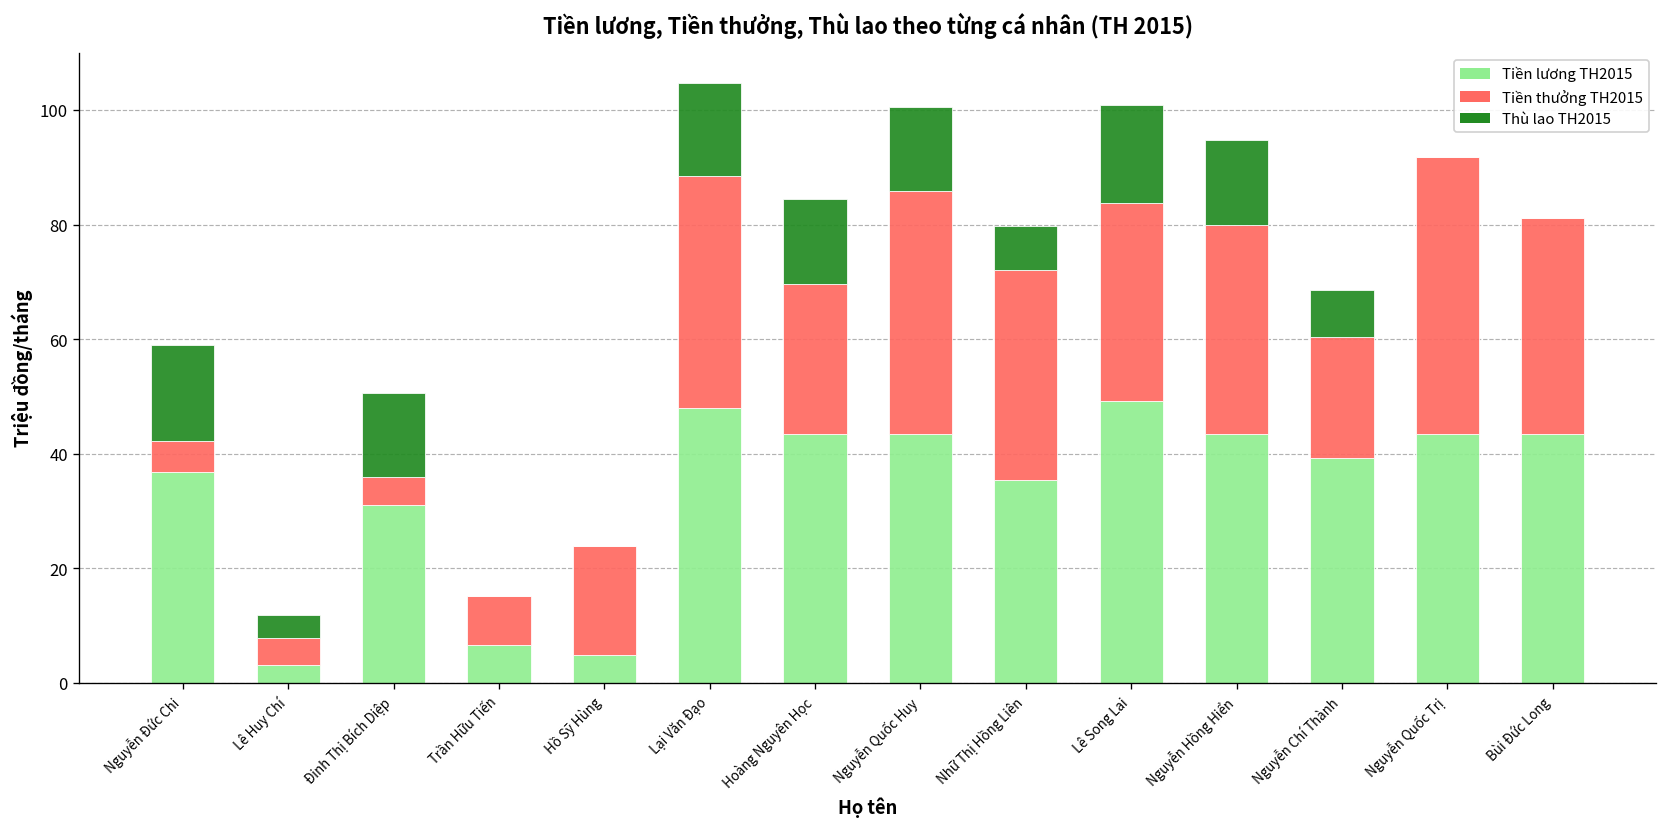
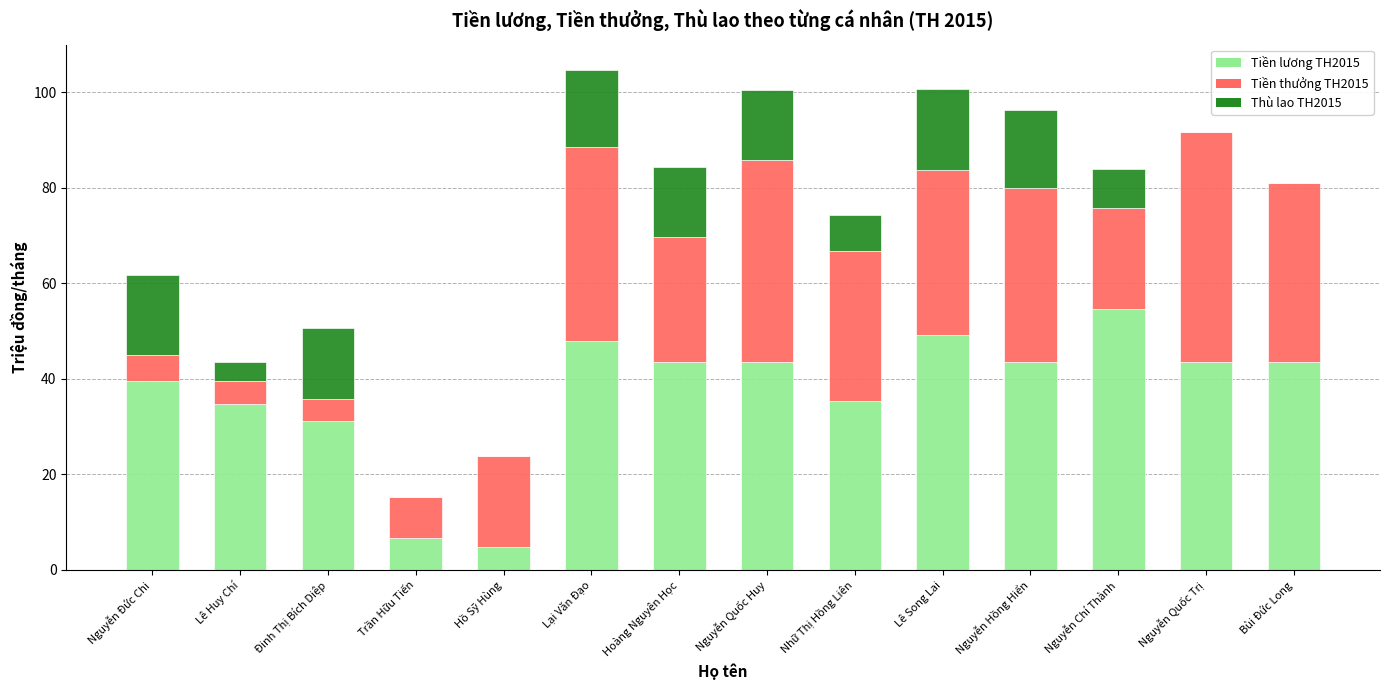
Tiền lương TH2015, Nguyễn Đức Chi: 37 -> 40
Tiền lương TH2015, Lê Huy Chí: 3 -> 35
Tiền thưởng TH2015, Nhữ Thị Hồng Liên: 37 -> 31
Thù lao TH2015, Nguyễn Hồng Hiển: 15 -> 16
Tiền lương TH2015, Nguyễn Chí Thành: 39 -> 55
